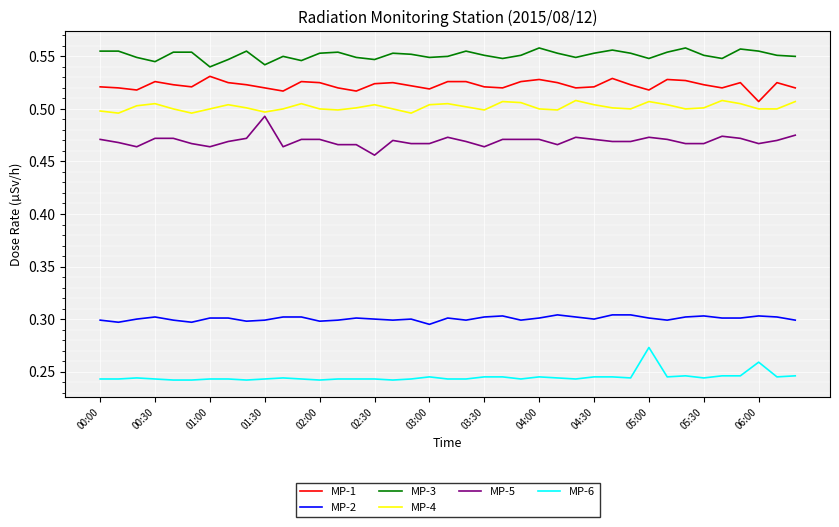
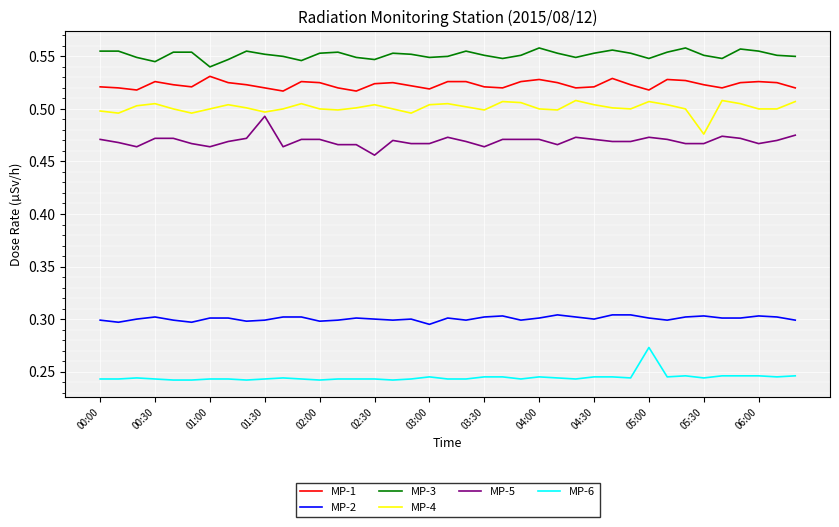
MP-3, 01:30: 0.542 -> 0.552
MP-4, 05:30: 0.501 -> 0.476
MP-1, 06:00: 0.507 -> 0.526
MP-6, 06:00: 0.259 -> 0.246
